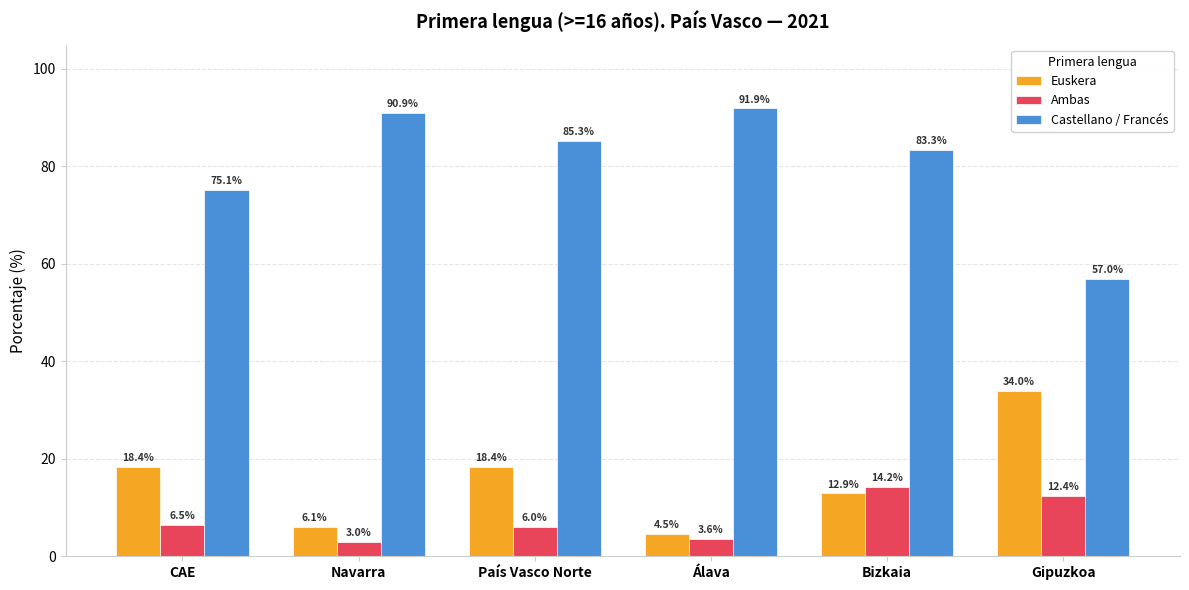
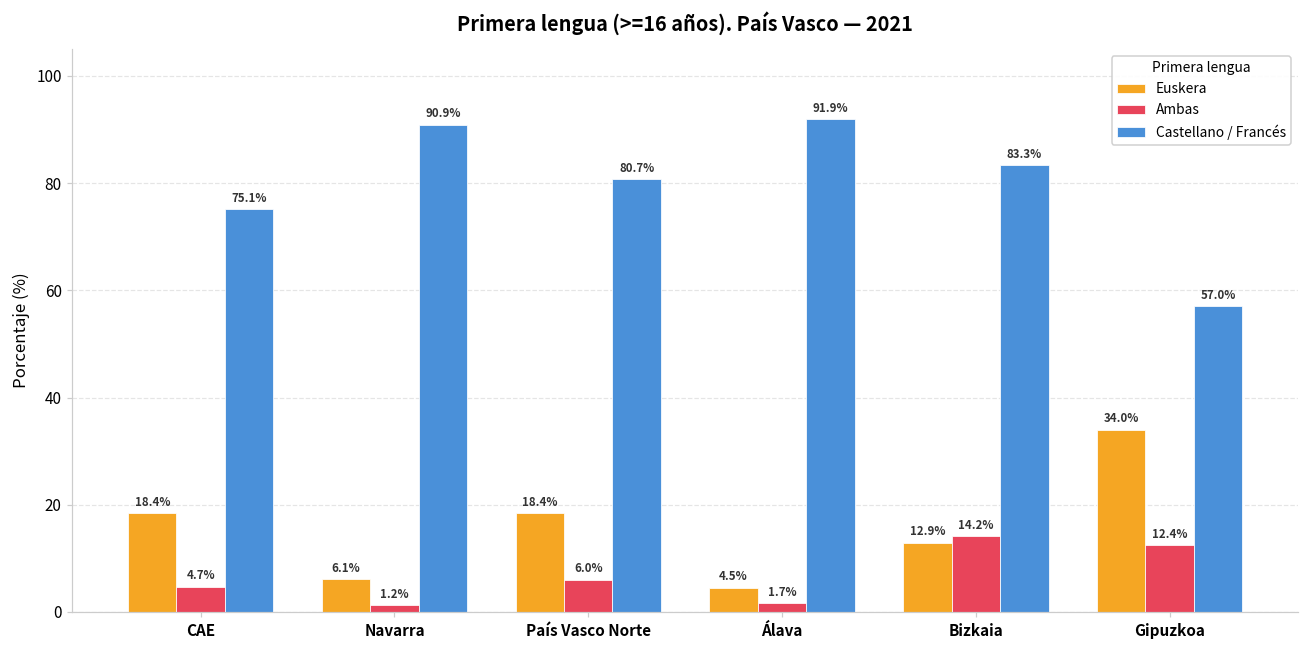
Ambas, CAE: 6.5% -> 4.7%
Ambas, Navarra: 3.0% -> 1.2%
Castellano / Francés, País Vasco Norte: 85.3% -> 80.7%
Ambas, Álava: 3.6% -> 1.7%
